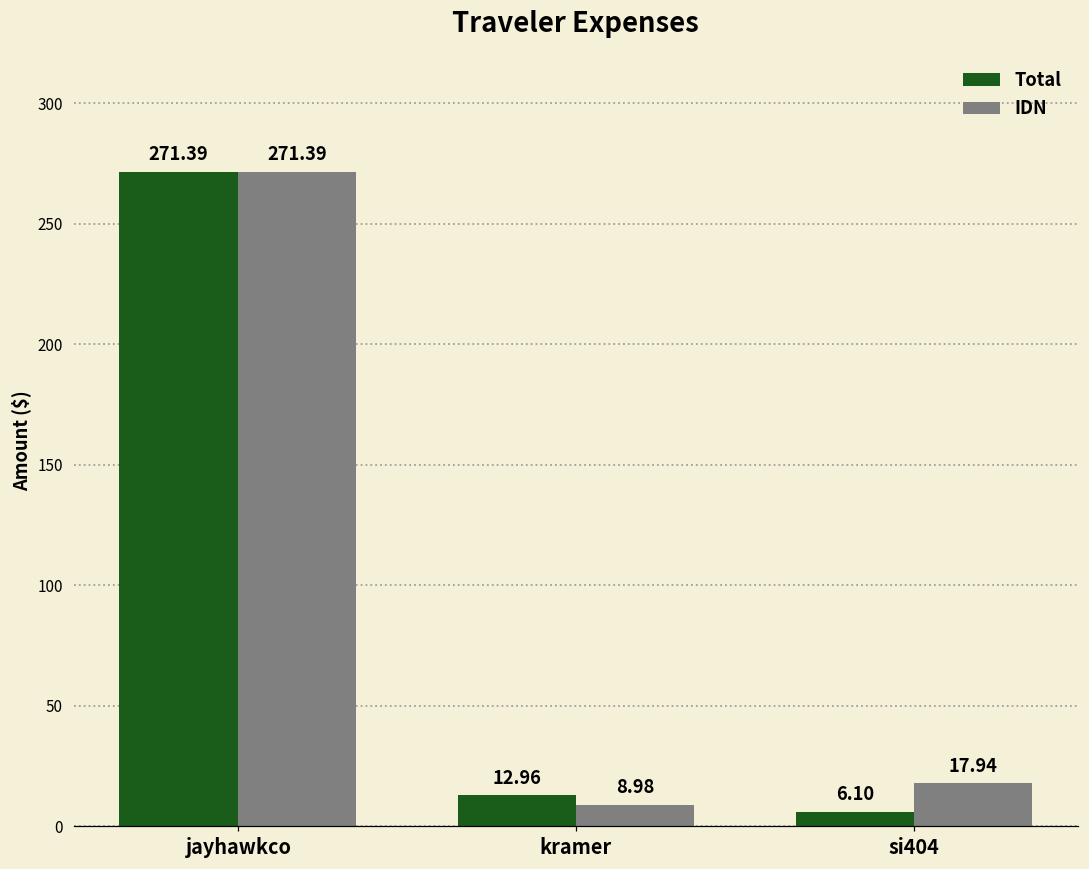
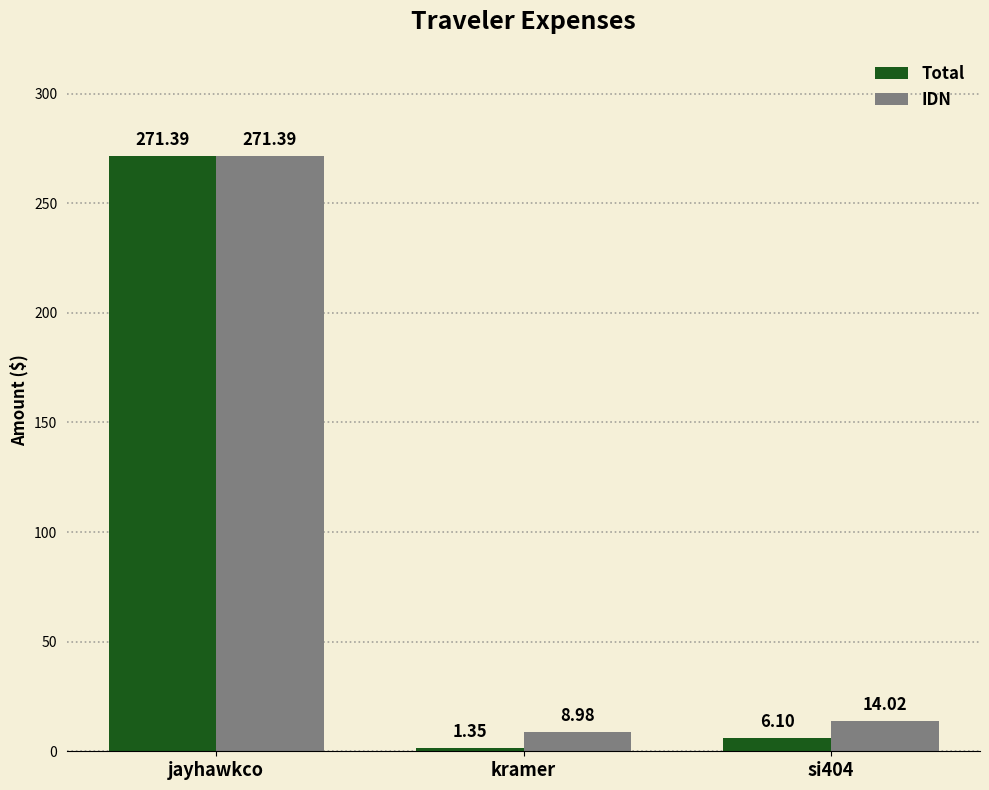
Total, kramer: 12.96 -> 1.35
IDN, si404: 17.94 -> 14.02
